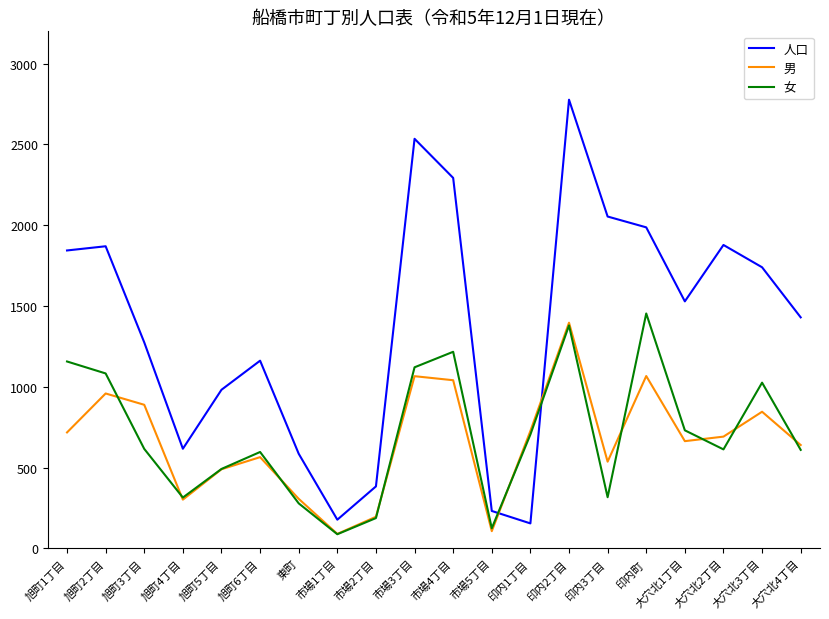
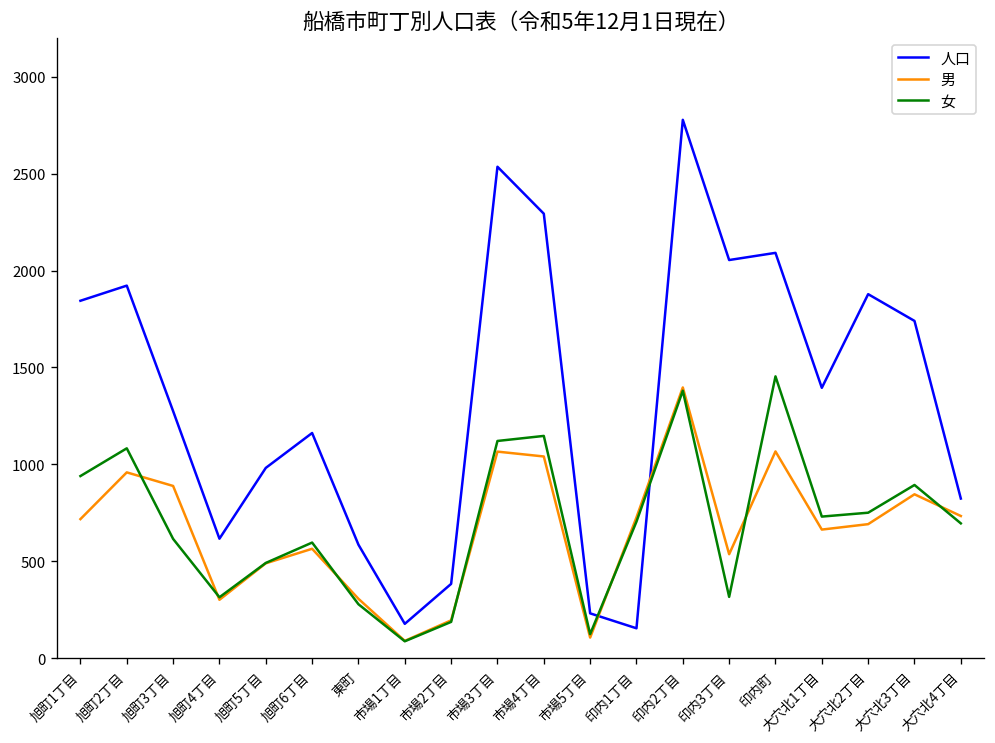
女, 旭町1丁目: 1160 -> 940
人口, 旭町2丁目: 1870 -> 1920
女, 市場4丁目: 1220 -> 1150
人口, 印内町: 1990 -> 2090
人口, 大穴北1丁目: 1530 -> 1400
女, 大穴北2丁目: 610 -> 750
女, 大穴北3丁目: 1030 -> 890
人口, 大穴北4丁目: 1430 -> 820
男, 大穴北4丁目: 640 -> 730
女, 大穴北4丁目: 610 -> 700
